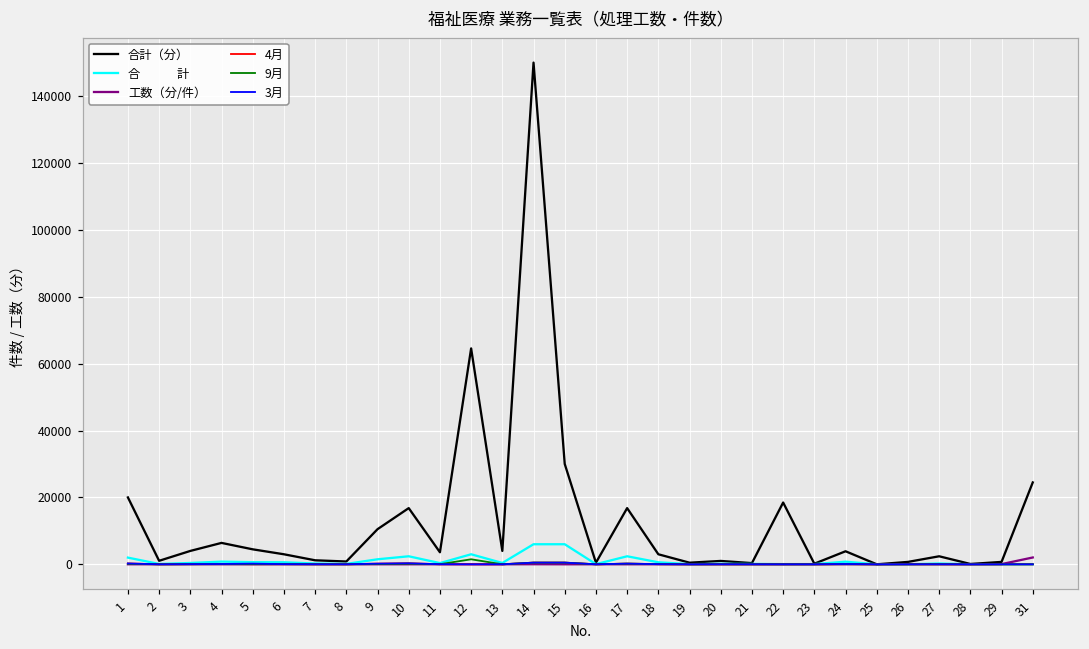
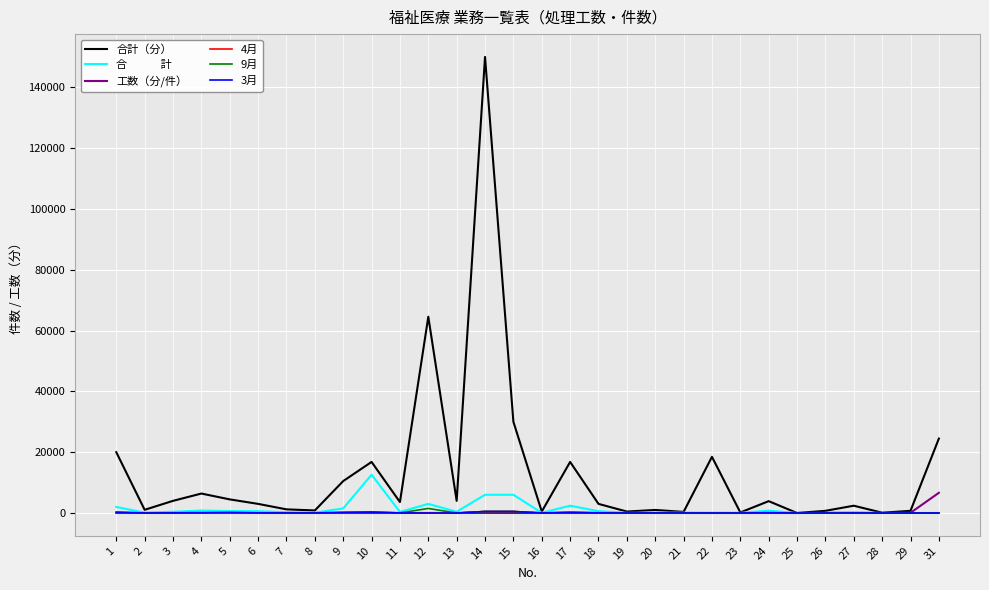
合 計, 10: 2000 -> 13000
工数（分/件）, 31: 2000 -> 7000
